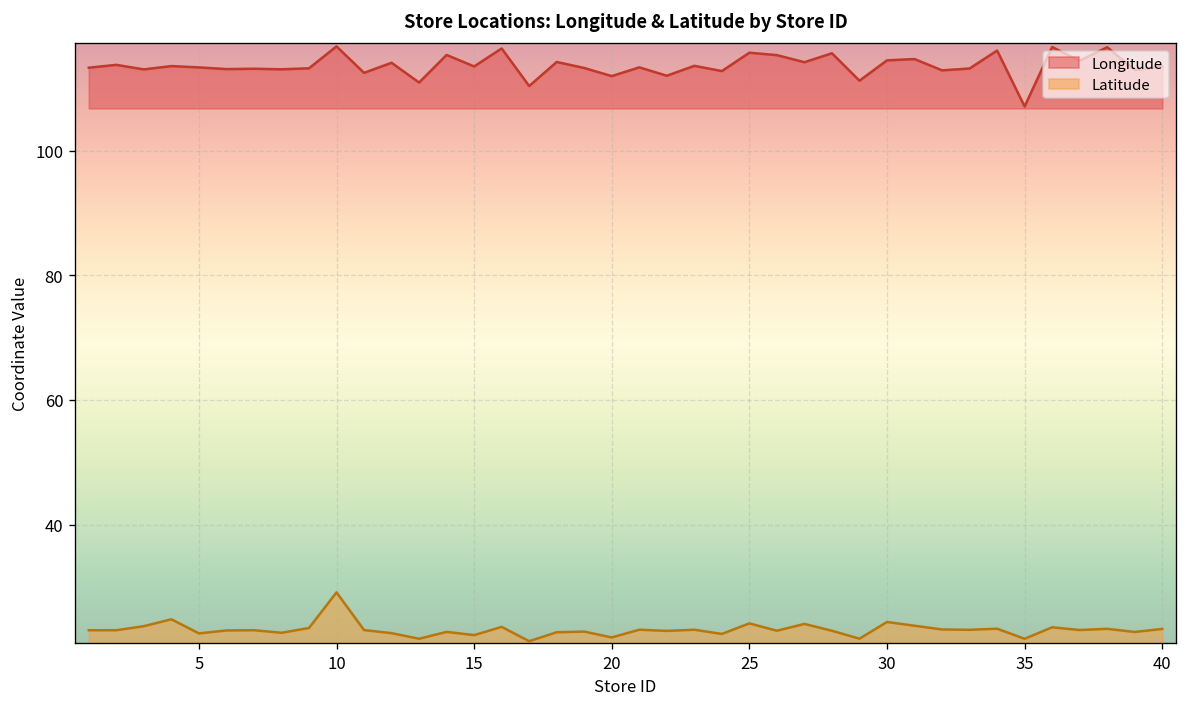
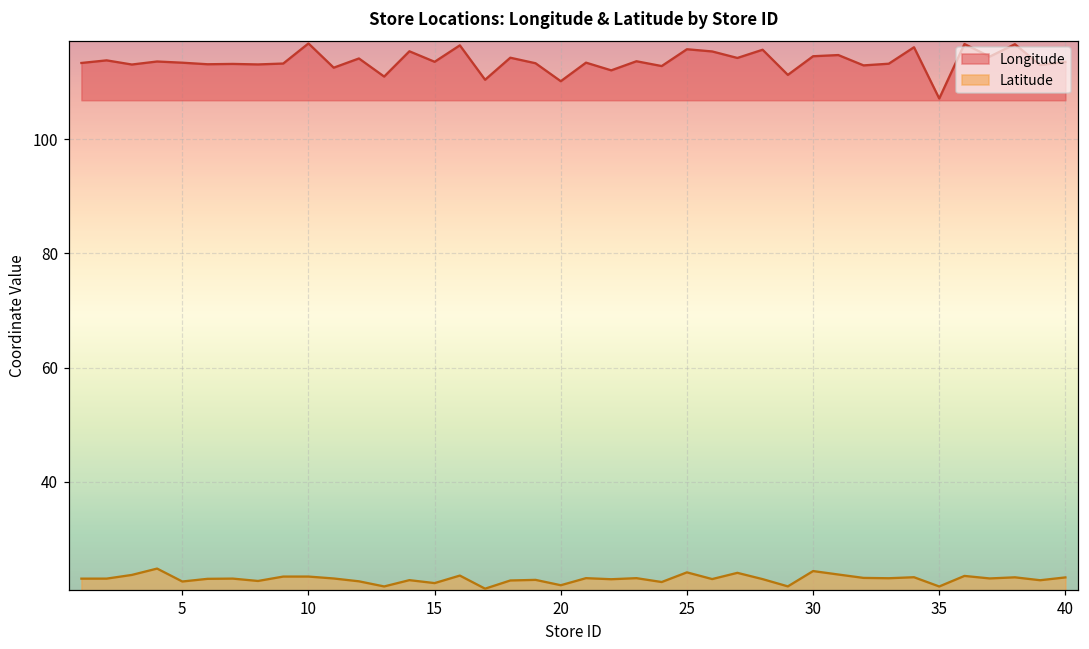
Latitude, 10: 29 -> 23
Longitude, 20: 112 -> 110
